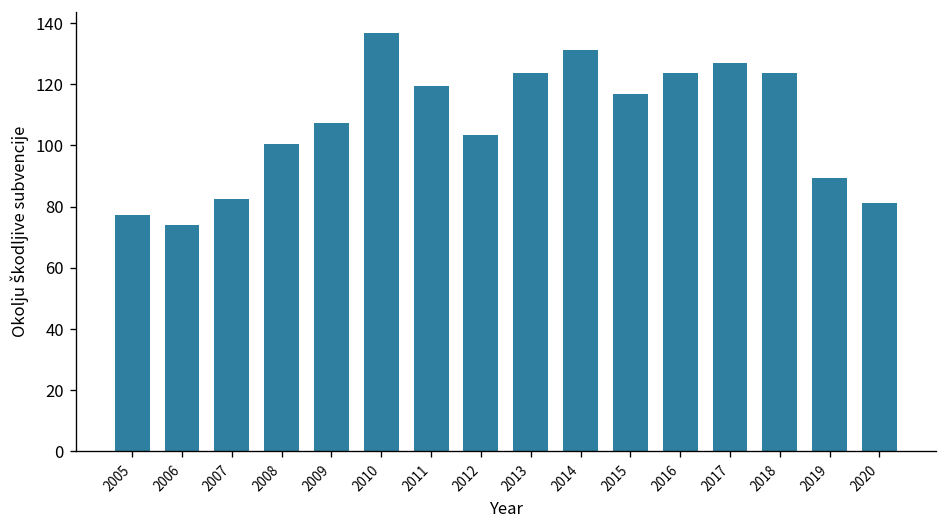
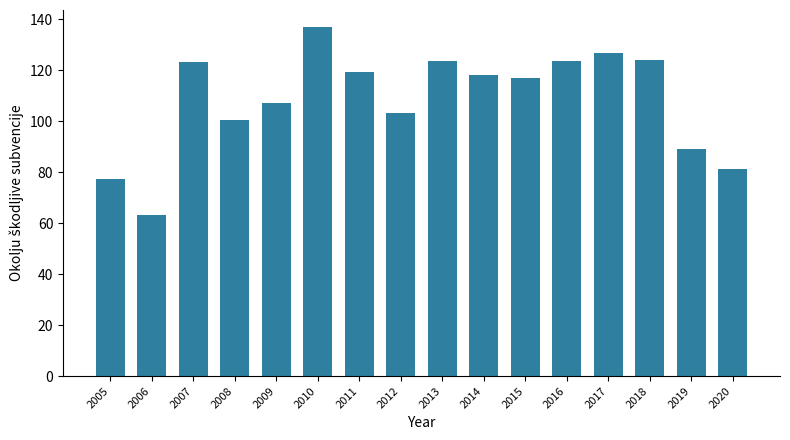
2006: 74 -> 63
2007: 82 -> 123
2014: 131 -> 118
